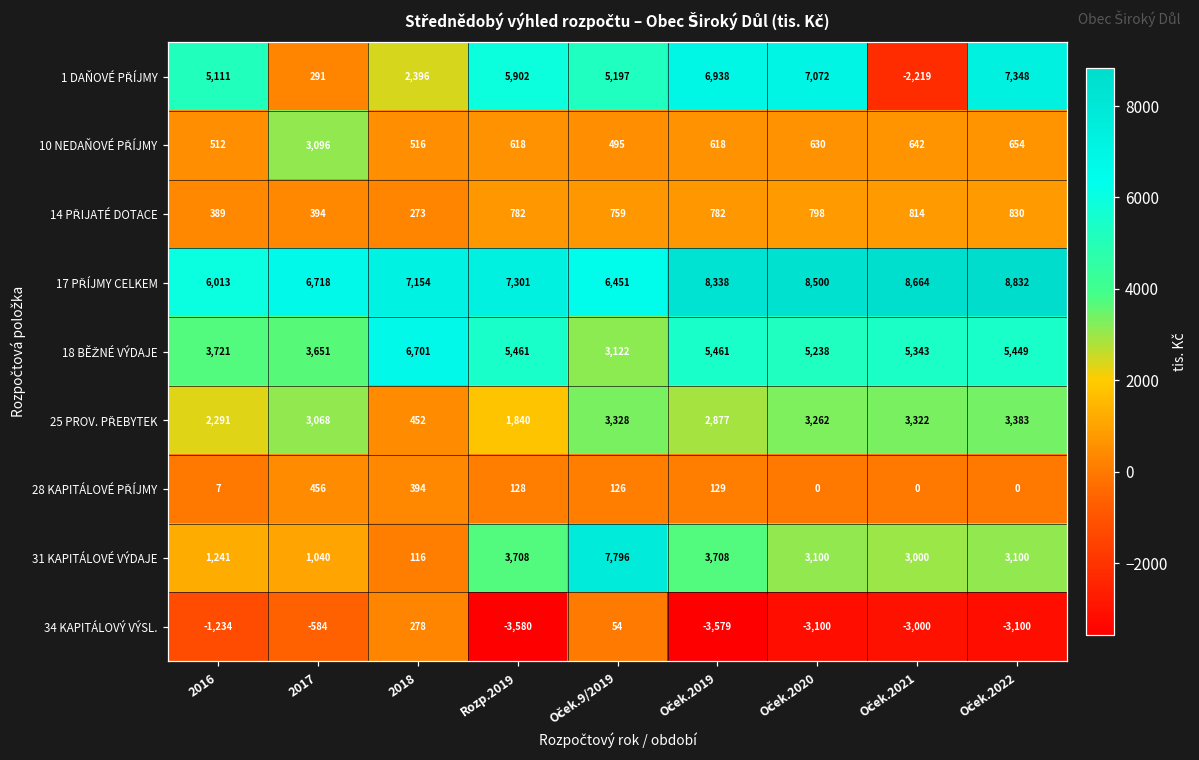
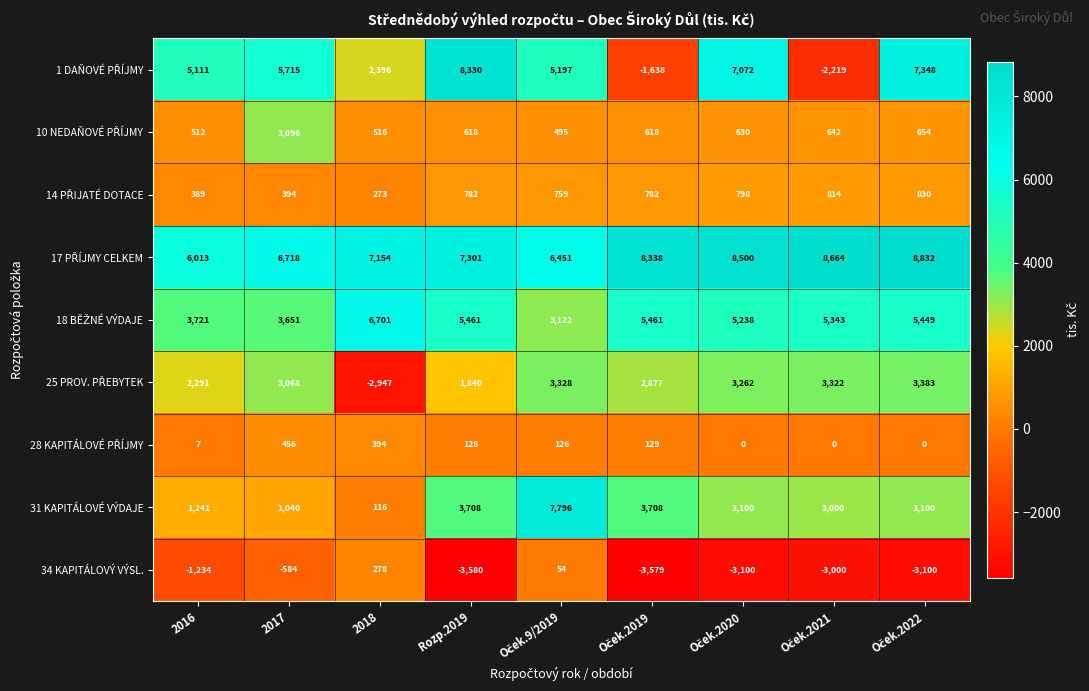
1 DAŇOVÉ PŘÍJMY, 2017: 291 -> 5,715
1 DAŇOVÉ PŘÍJMY, Rozp.2019: 5,902 -> 8,330
1 DAŇOVÉ PŘÍJMY, Oček.2019: 6,938 -> -1,638
25 PROV. PŘEBYTEK, 2018: 452 -> -2,947
